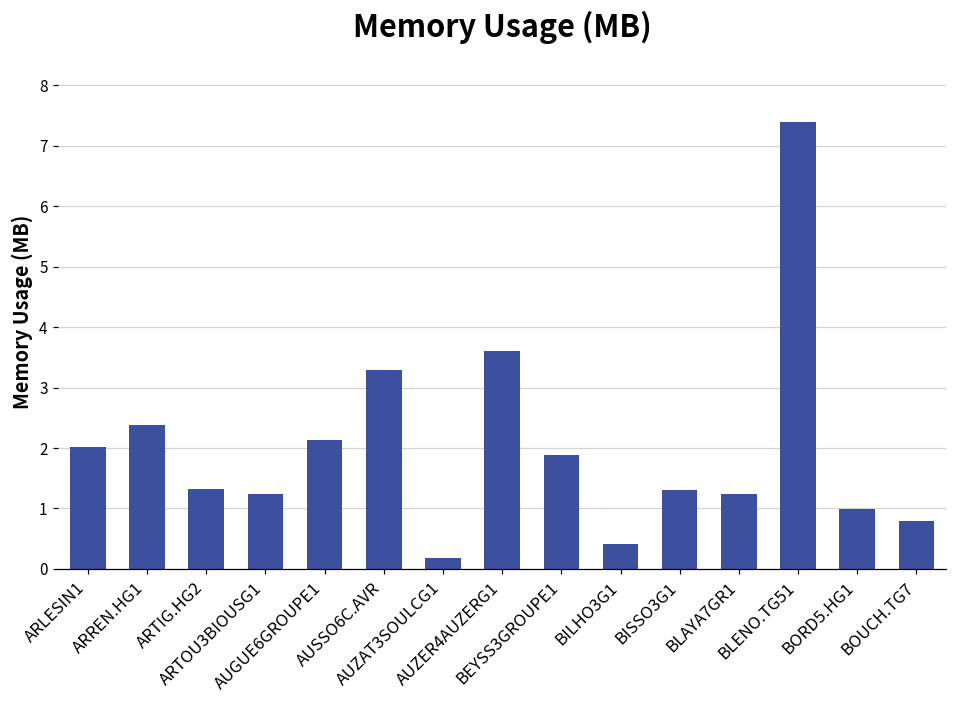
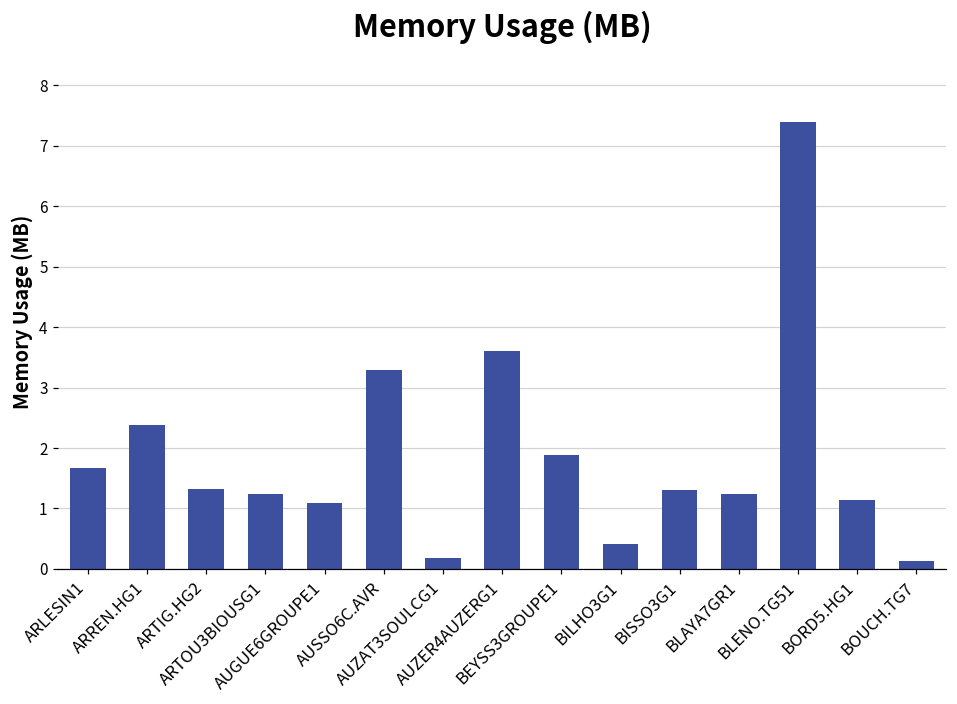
ARLESIN1: 2.0 -> 1.7
AUGUE6GROUPE1: 2.1 -> 1.1
BORD5.HG1: 1.0 -> 1.1
BOUCH.TG7: 0.8 -> 0.1
